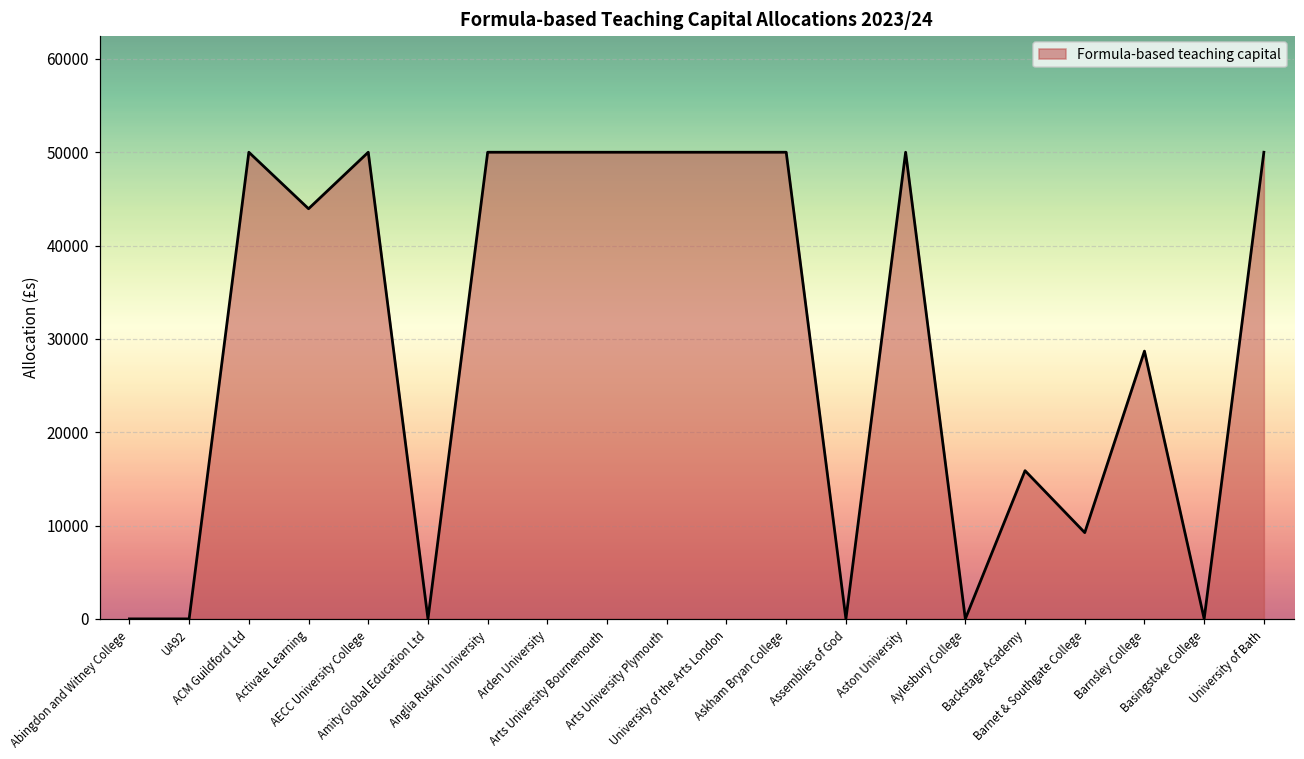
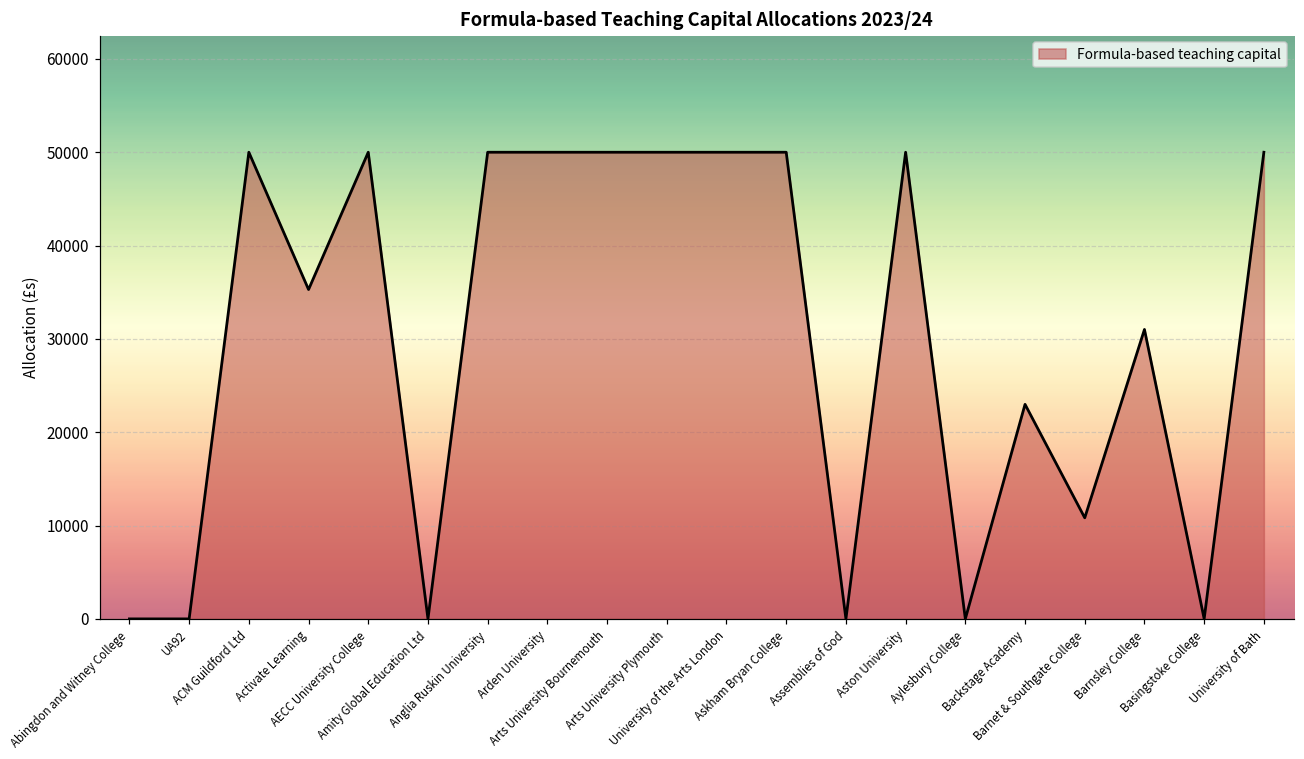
Activate Learning: 44000 -> 35000
Backstage Academy: 16000 -> 23000
Barnet & Southgate College: 9000 -> 11000
Barnsley College: 29000 -> 31000
